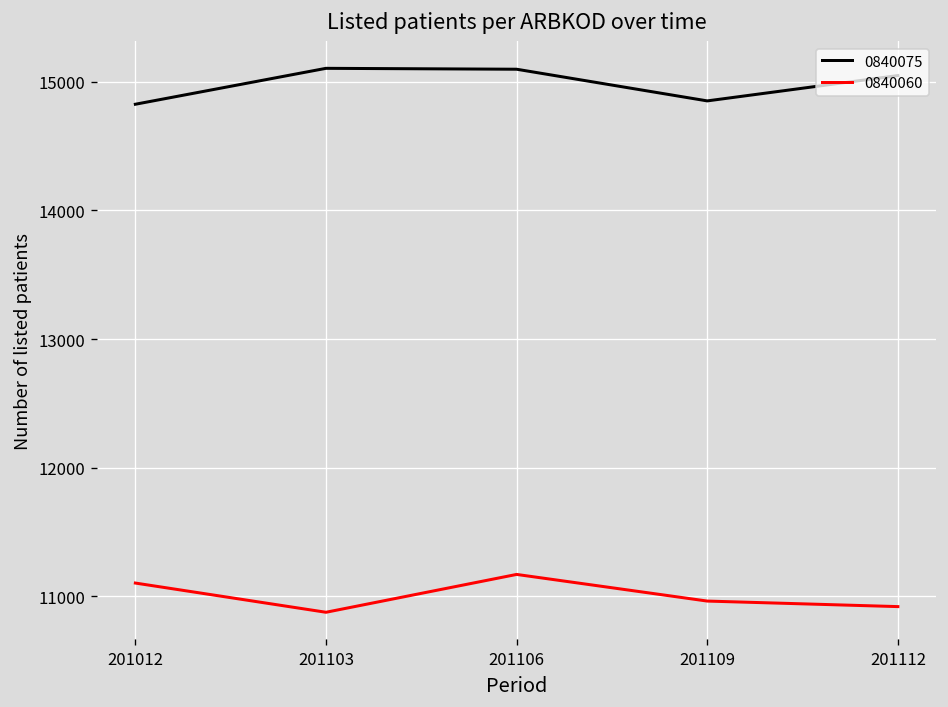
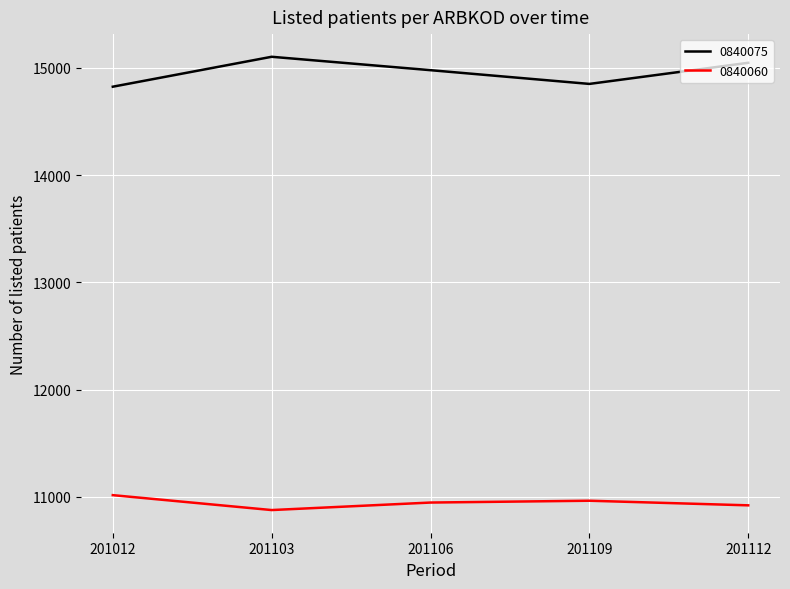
0840060, 201012: 11100 -> 11020
0840075, 201106: 15100 -> 14980
0840060, 201106: 11170 -> 10950
